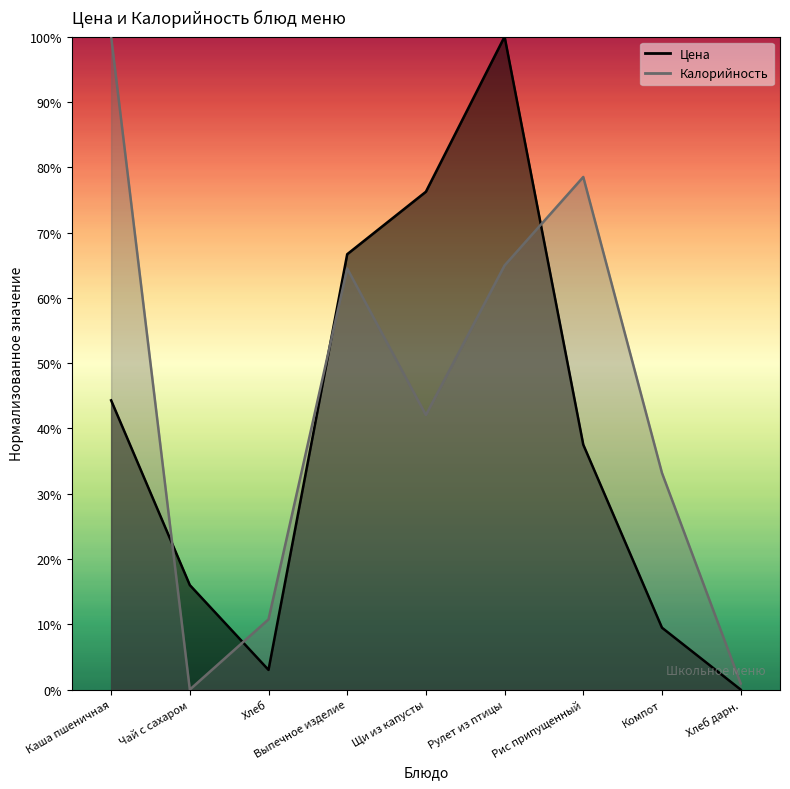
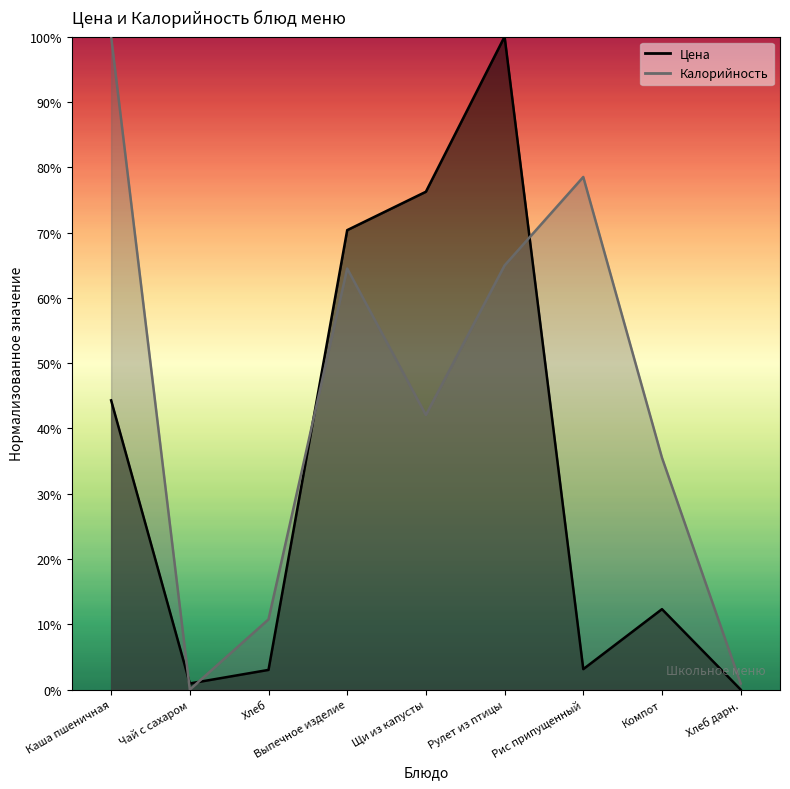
Цена, Чай с сахаром: 16% -> 1%
Цена, Выпечное изделие: 67% -> 70%
Цена, Рис припущенный: 38% -> 3%
Цена, Компот: 9% -> 12%
Калорийность, Компот: 33% -> 36%
